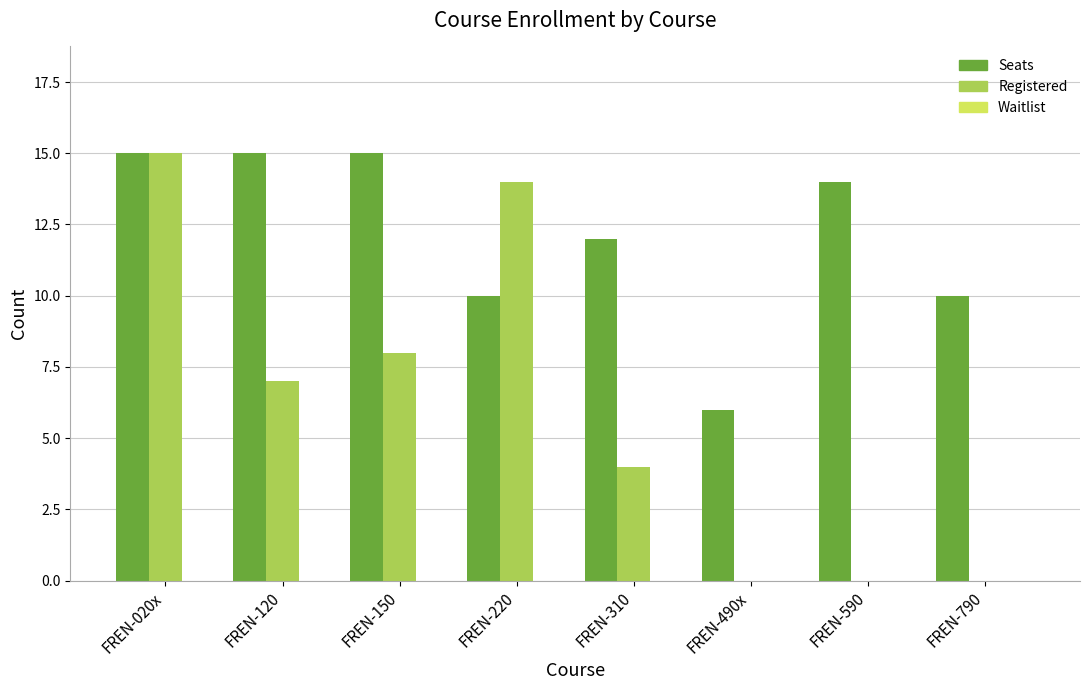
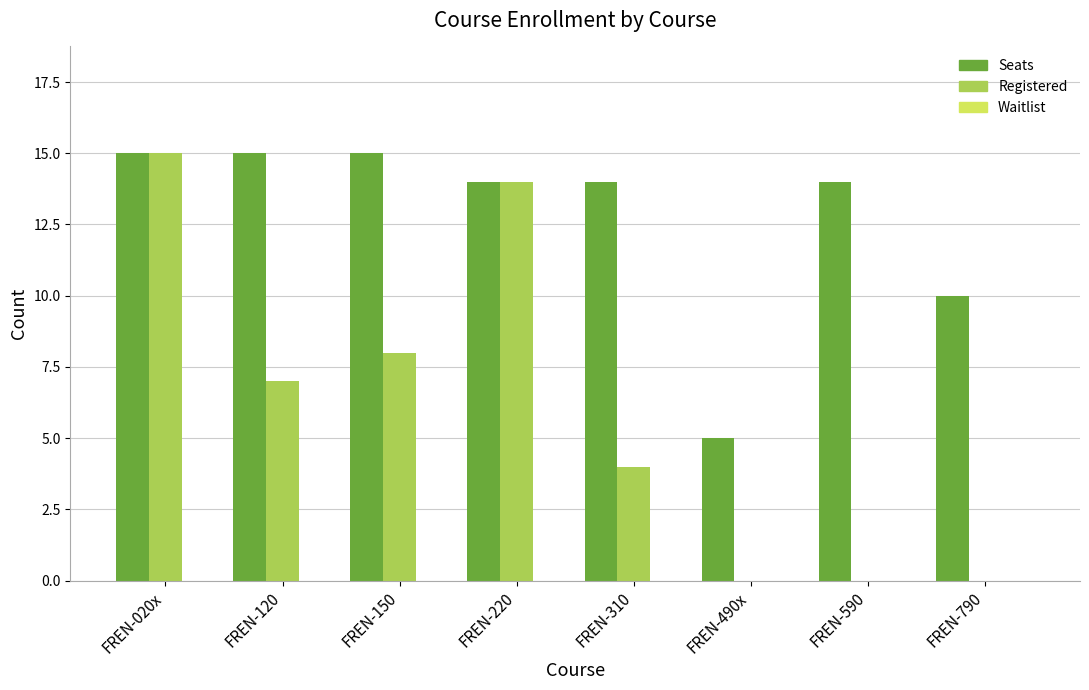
Seats, FREN-220: 10 -> 14
Seats, FREN-310: 12 -> 14
Seats, FREN-490x: 6 -> 5
